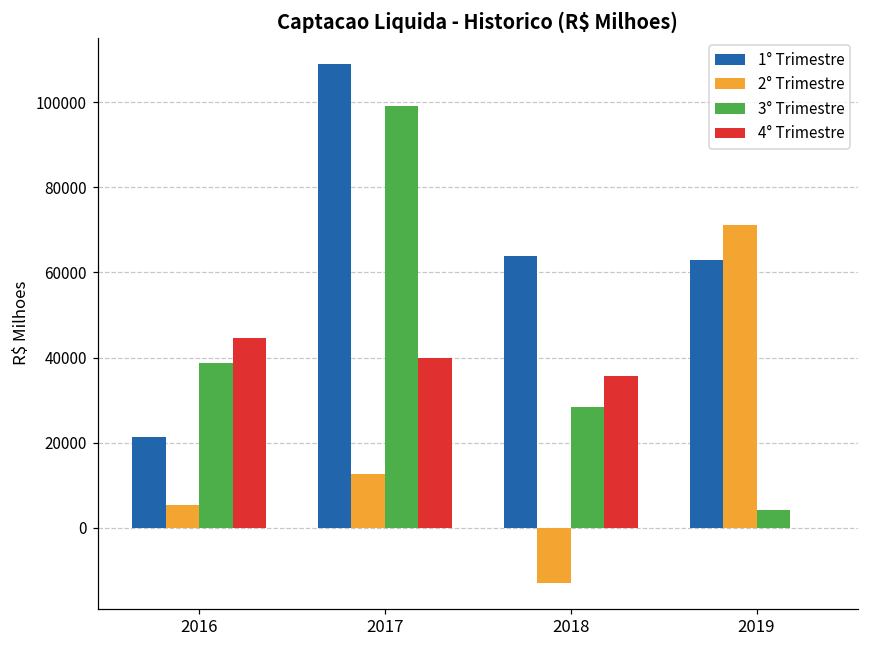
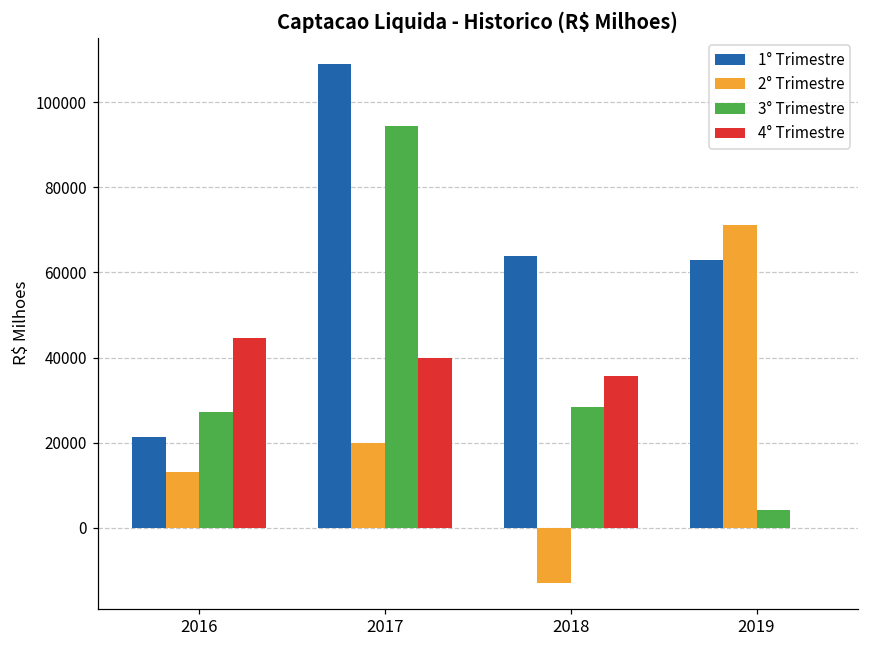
2° Trimestre, 2016: 5000 -> 13000
3° Trimestre, 2016: 39000 -> 27000
2° Trimestre, 2017: 13000 -> 20000
3° Trimestre, 2017: 99000 -> 94000
